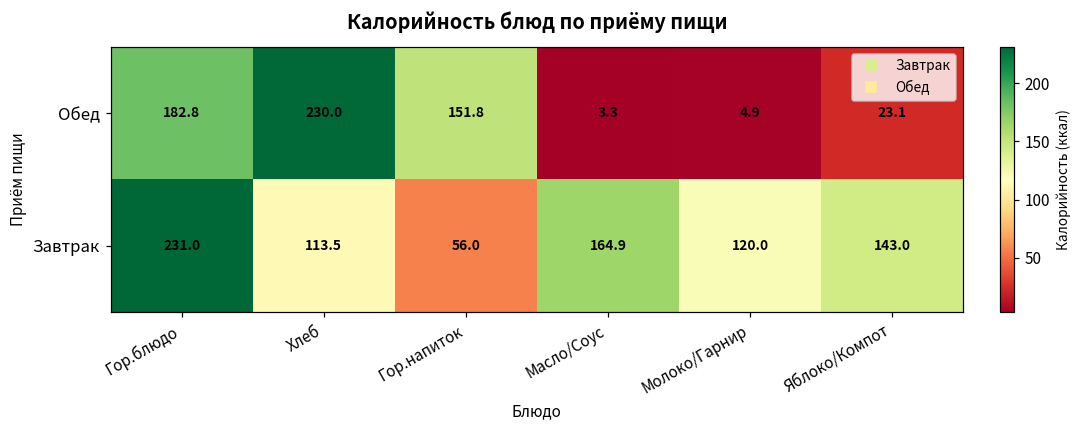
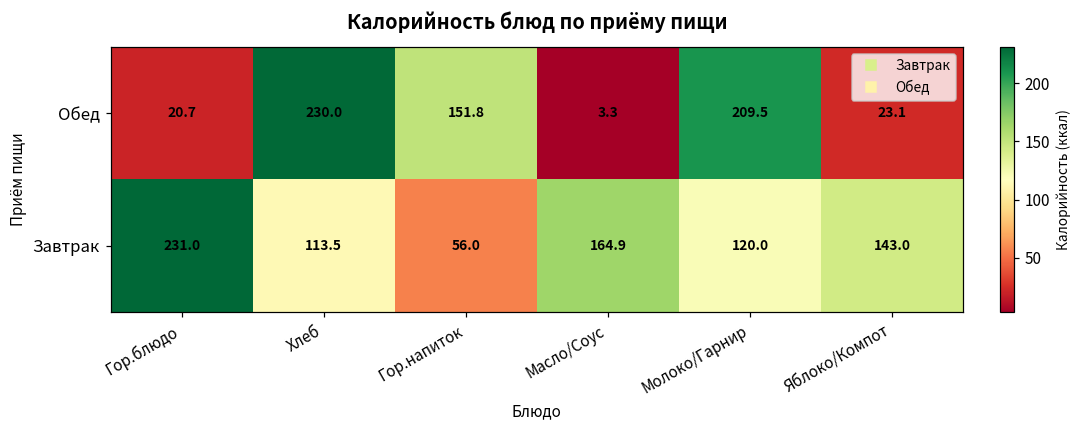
Обед, Гор.блюдо: 182.8 -> 20.7
Обед, Молоко/Гарнир: 4.9 -> 209.5
